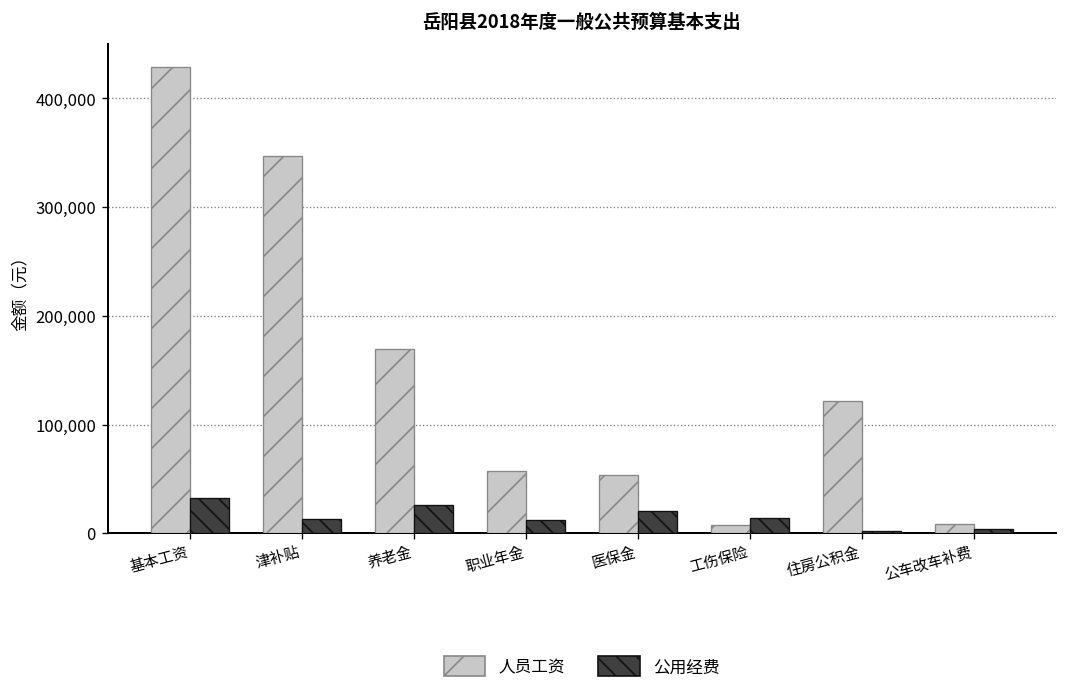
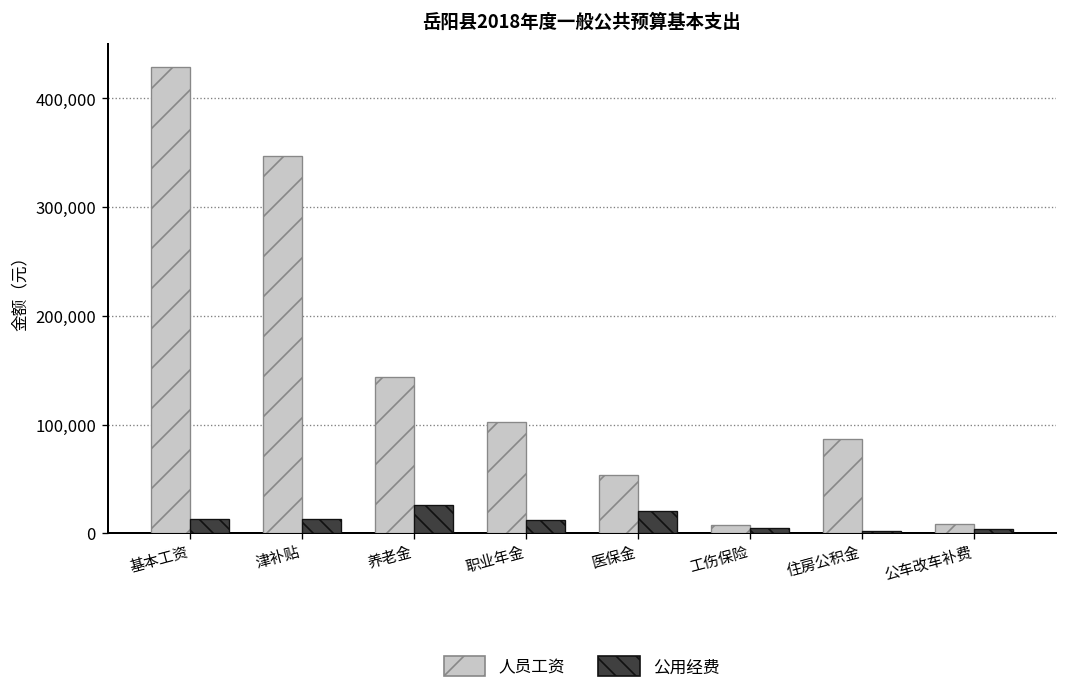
公用经费, 基本工资: 30,000 -> 10,000
人员工资, 养老金: 170,000 -> 140,000
人员工资, 职业年金: 60,000 -> 100,000
公用经费, 工伤保险: 10,000 -> 0
人员工资, 住房公积金: 120,000 -> 90,000
